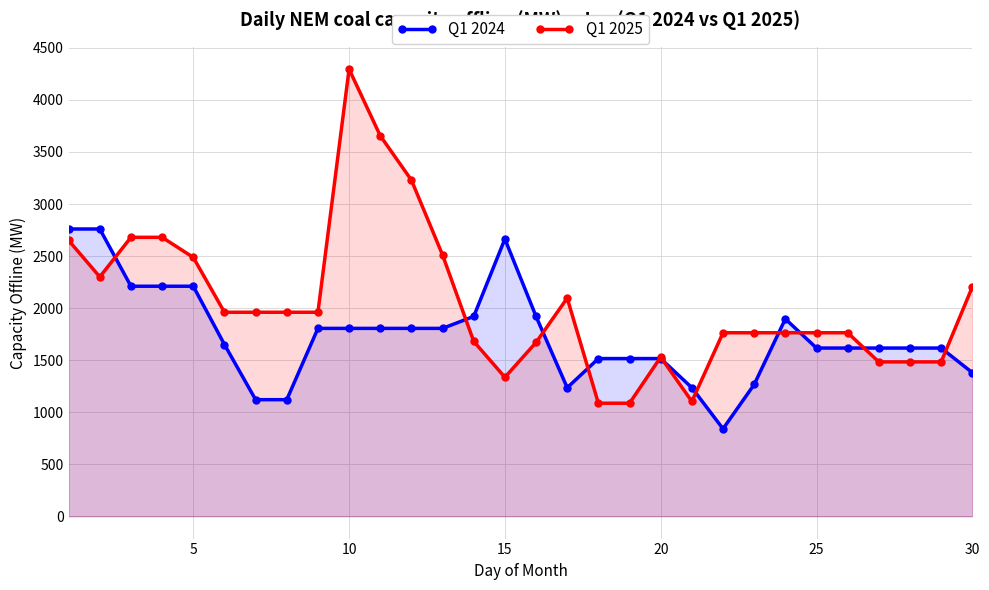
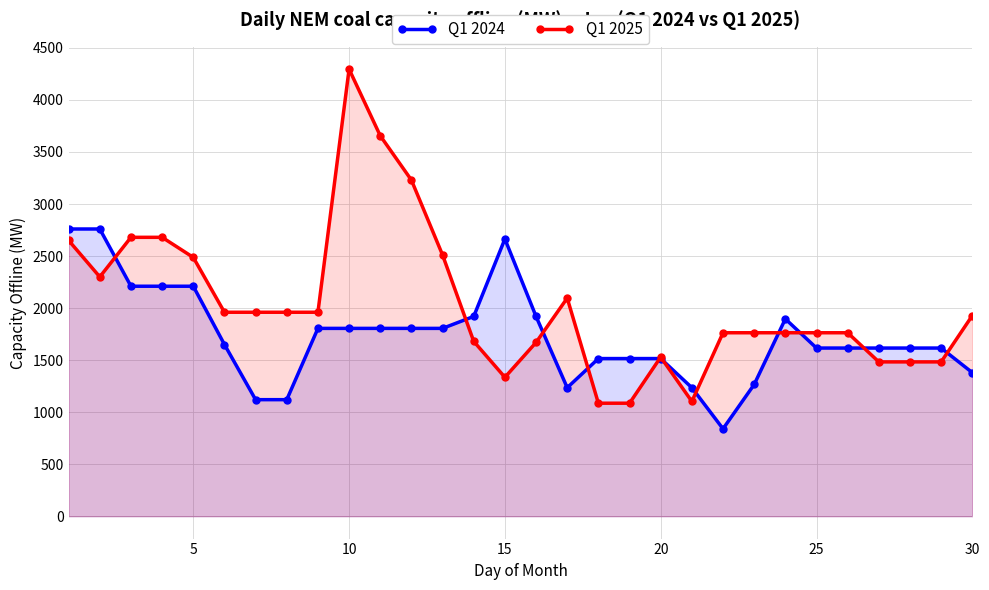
Q1 2025, 30: 2200 -> 1930
